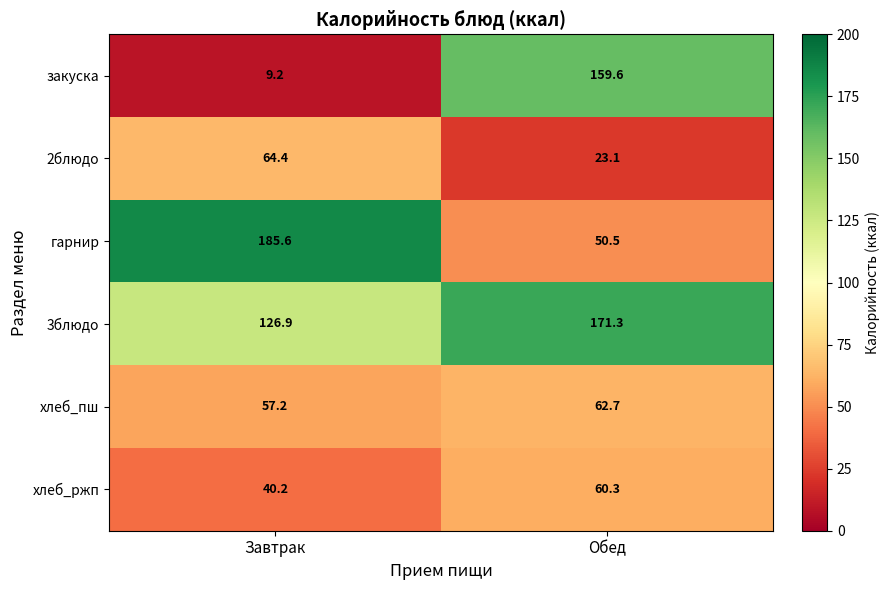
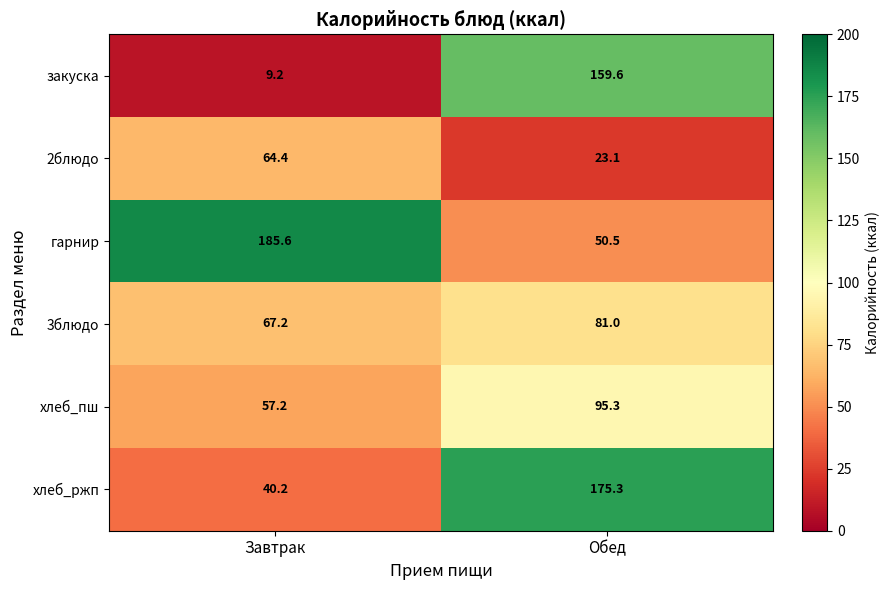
3блюдо, Завтрак: 126.9 -> 67.2
3блюдо, Обед: 171.3 -> 81.0
хлеб_пш, Обед: 62.7 -> 95.3
хлеб_ржп, Обед: 60.3 -> 175.3
